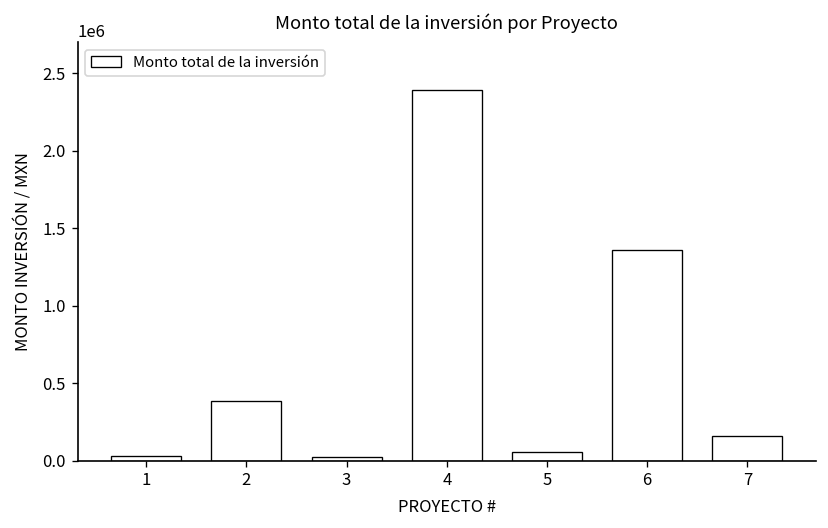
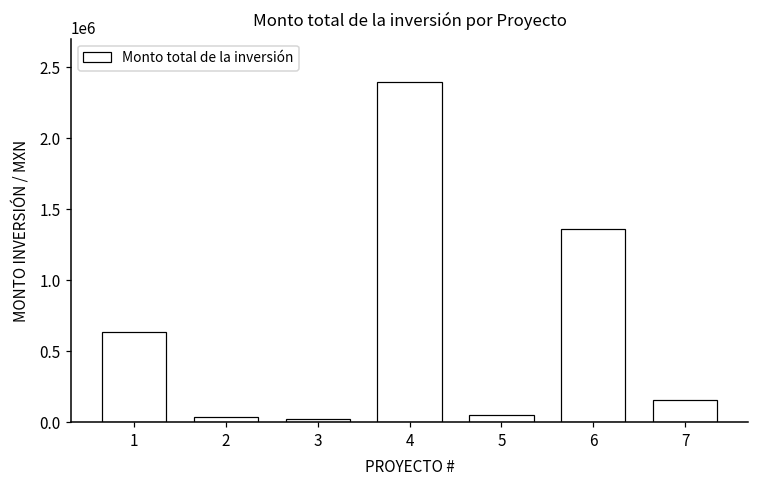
1: 30000 -> 640000
2: 390000 -> 40000
